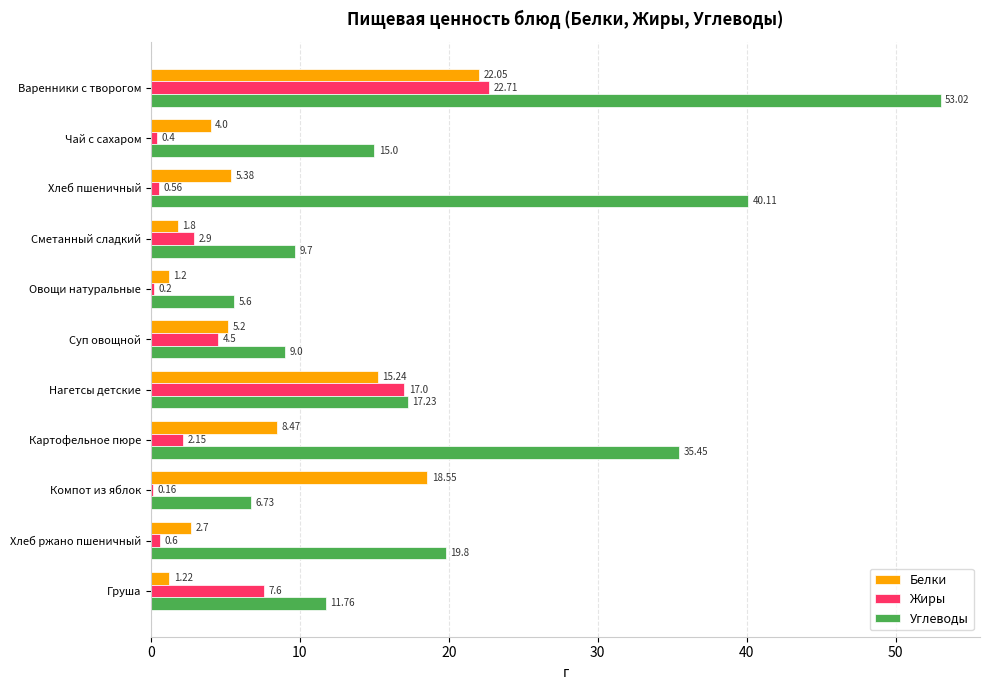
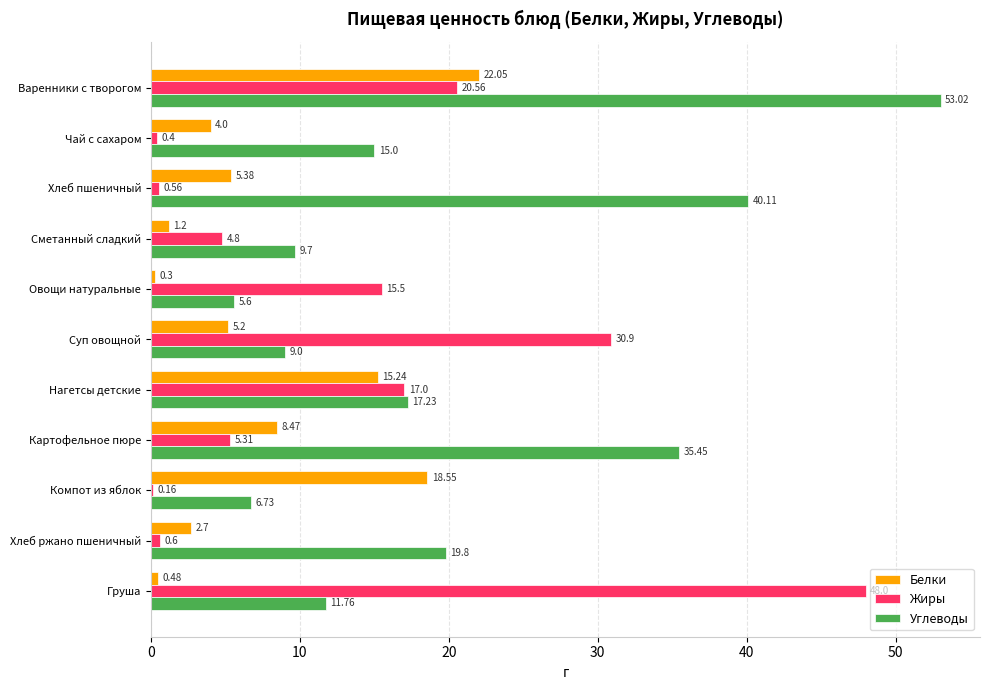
Жиры, Варенники с творогом: 22.71 -> 20.56
Белки, Сметанный сладкий: 1.8 -> 1.2
Жиры, Сметанный сладкий: 2.9 -> 4.8
Белки, Овощи натуральные: 1.2 -> 0.3
Жиры, Овощи натуральные: 0.2 -> 15.5
Жиры, Суп овощной: 4.5 -> 30.9
Жиры, Картофельное пюре: 2.15 -> 5.31
Белки, Груша: 1.22 -> 0.48
Жиры, Груша: 7.6 -> 48.0
